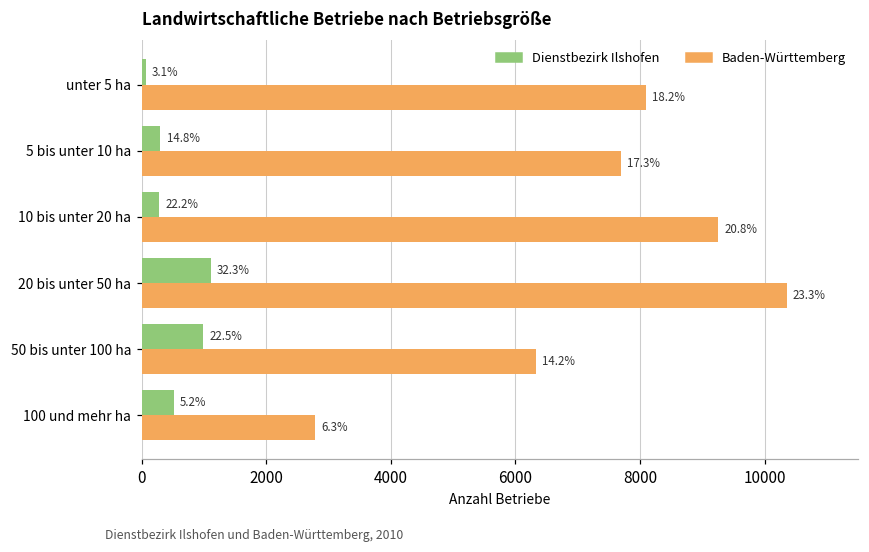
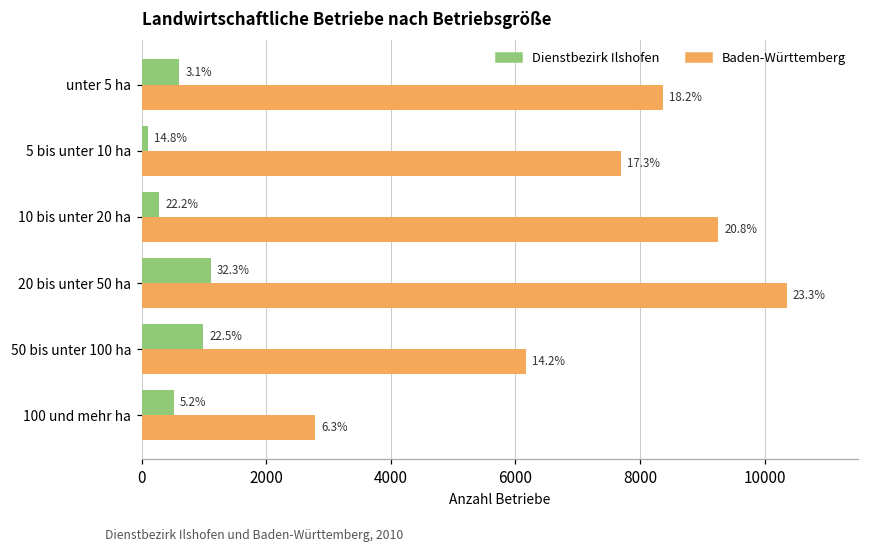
Dienstbezirk Ilshofen, unter 5 ha: 100 -> 600
Baden-Württemberg, unter 5 ha: 8100 -> 8400
Dienstbezirk Ilshofen, 5 bis unter 10 ha: 300 -> 100
Baden-Württemberg, 50 bis unter 100 ha: 6300 -> 6200
